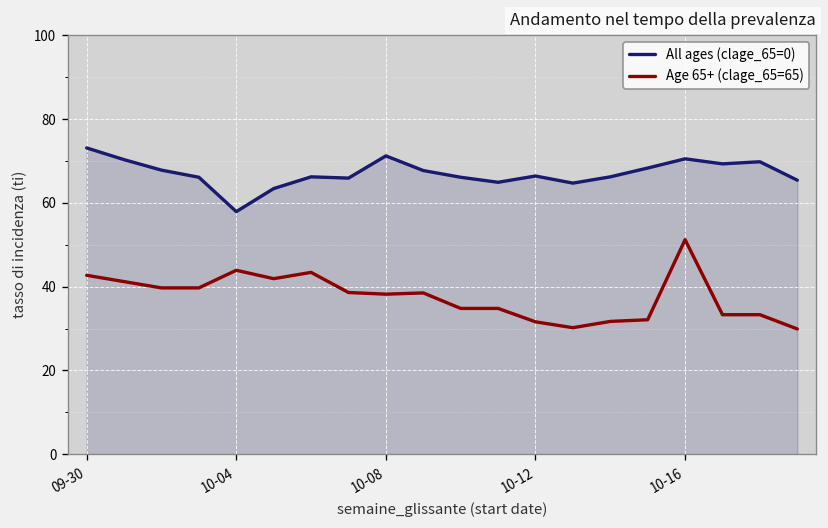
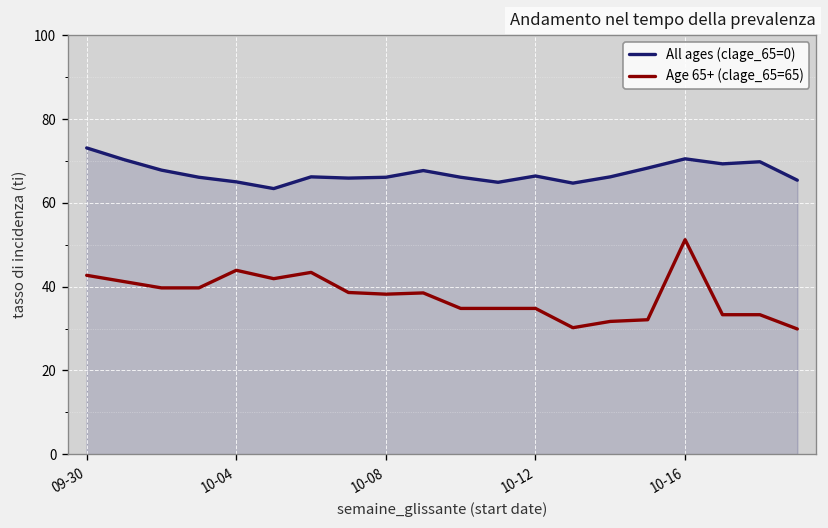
All ages (clage_65=0), 10-04: 58 -> 65
All ages (clage_65=0), 10-08: 71 -> 66
Age 65+ (clage_65=65), 10-12: 32 -> 35
